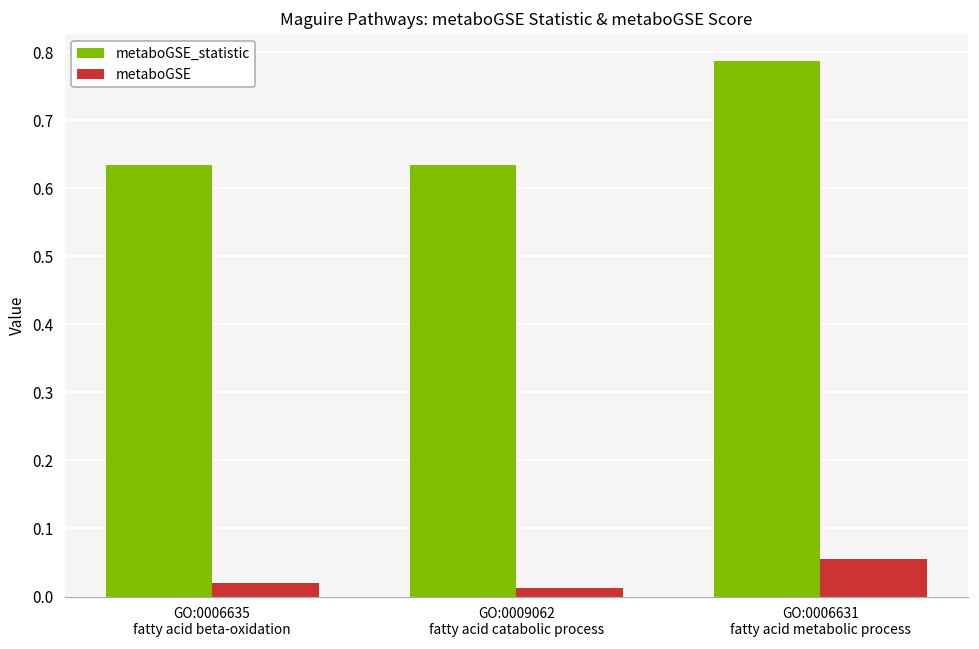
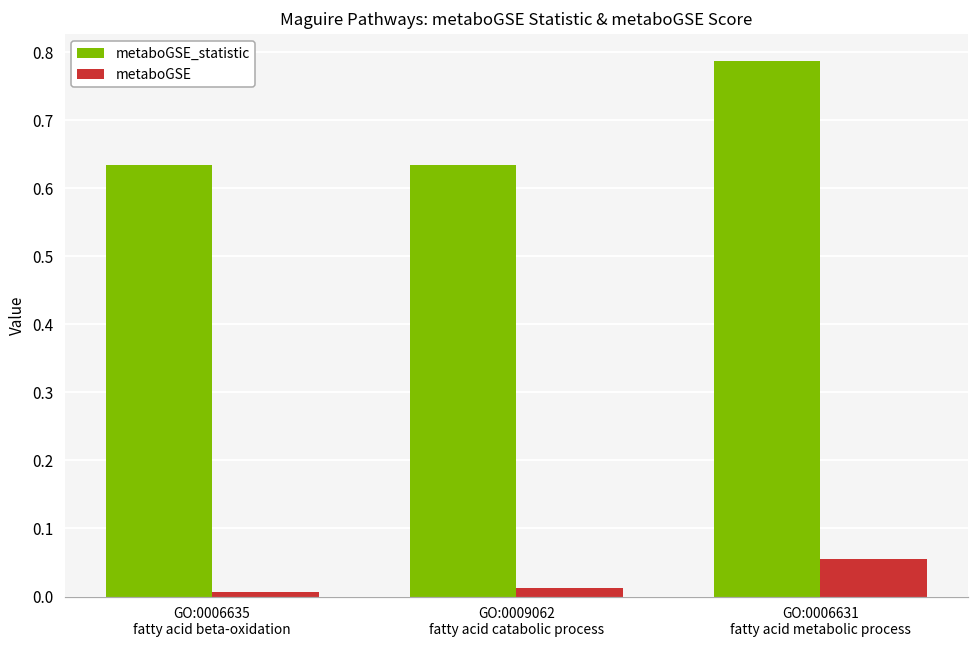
metaboGSE, GO:0006635 fatty acid beta-oxidation: 0.02 -> 0.01
